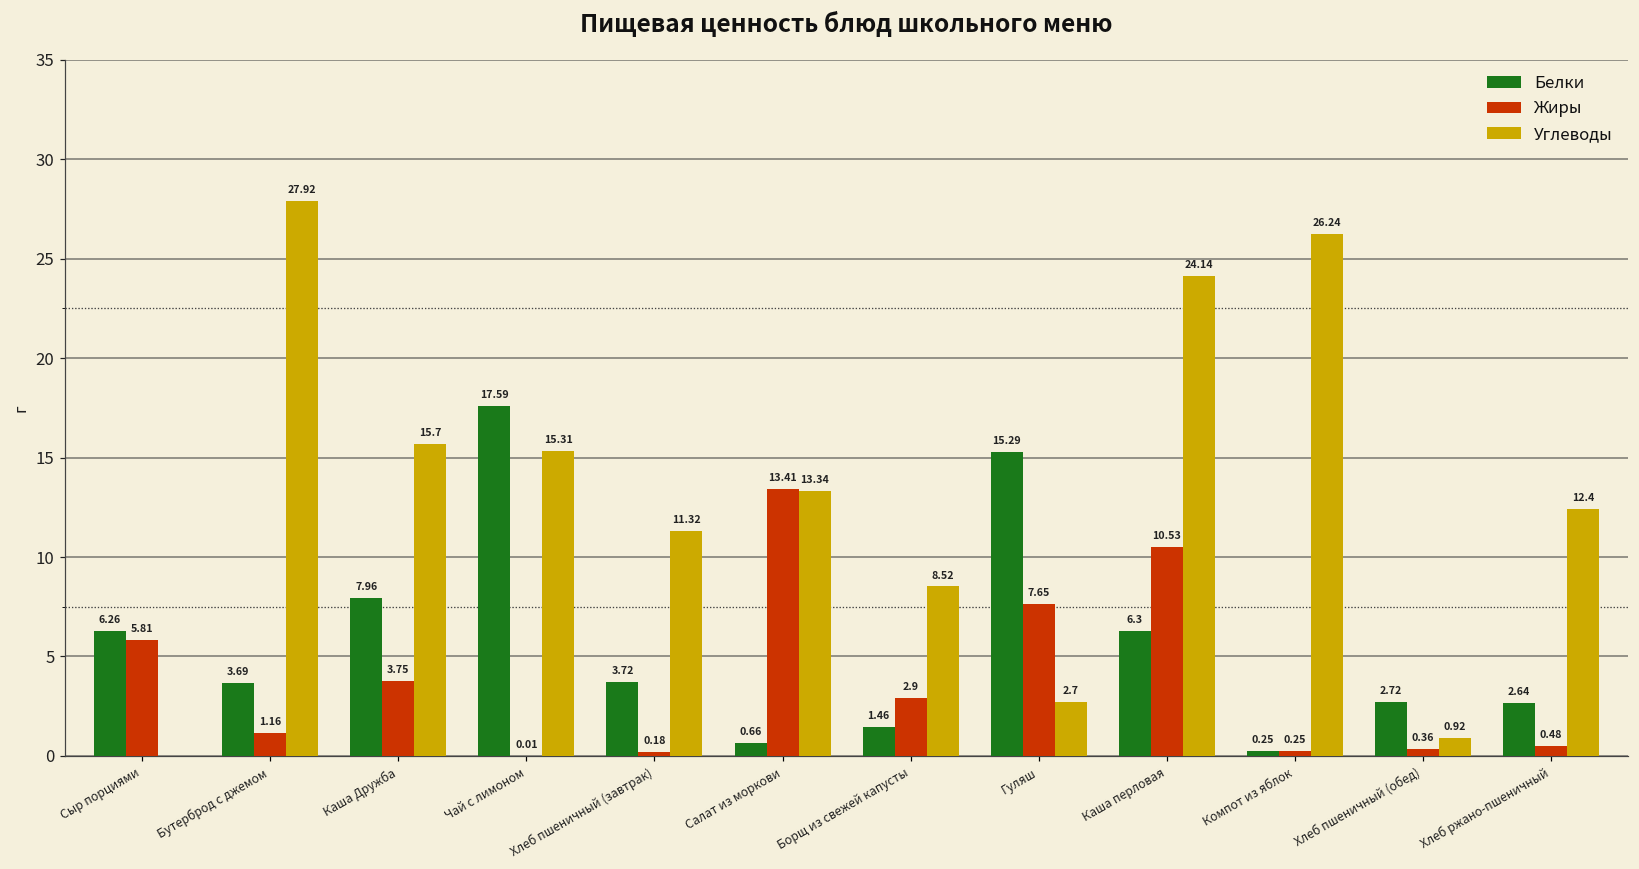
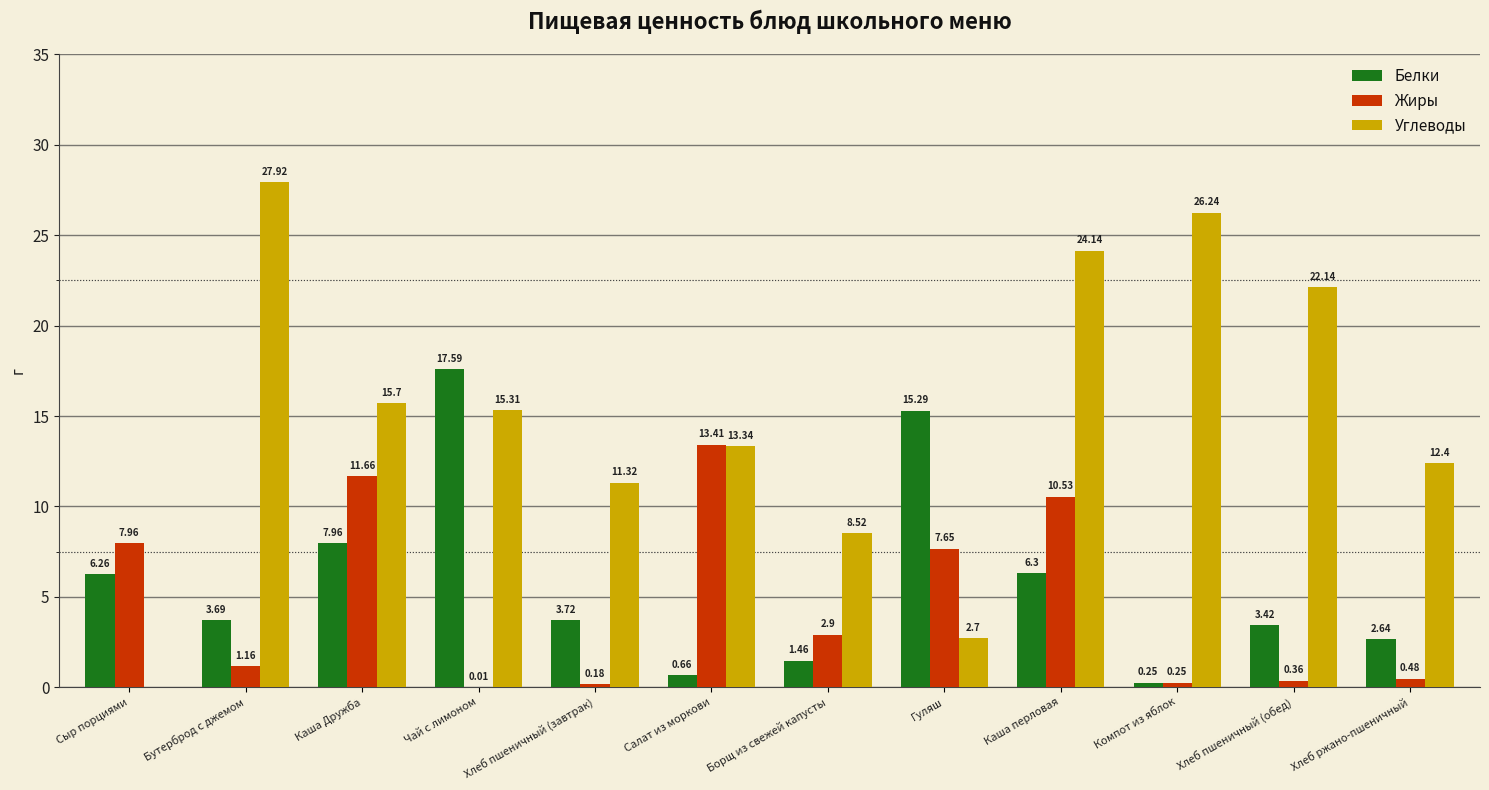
Жиры, Сыр порциями: 5.81 -> 7.96
Жиры, Каша Дружба: 3.75 -> 11.66
Белки, Хлеб пшеничный (обед): 2.72 -> 3.42
Углеводы, Хлеб пшеничный (обед): 0.92 -> 22.14
